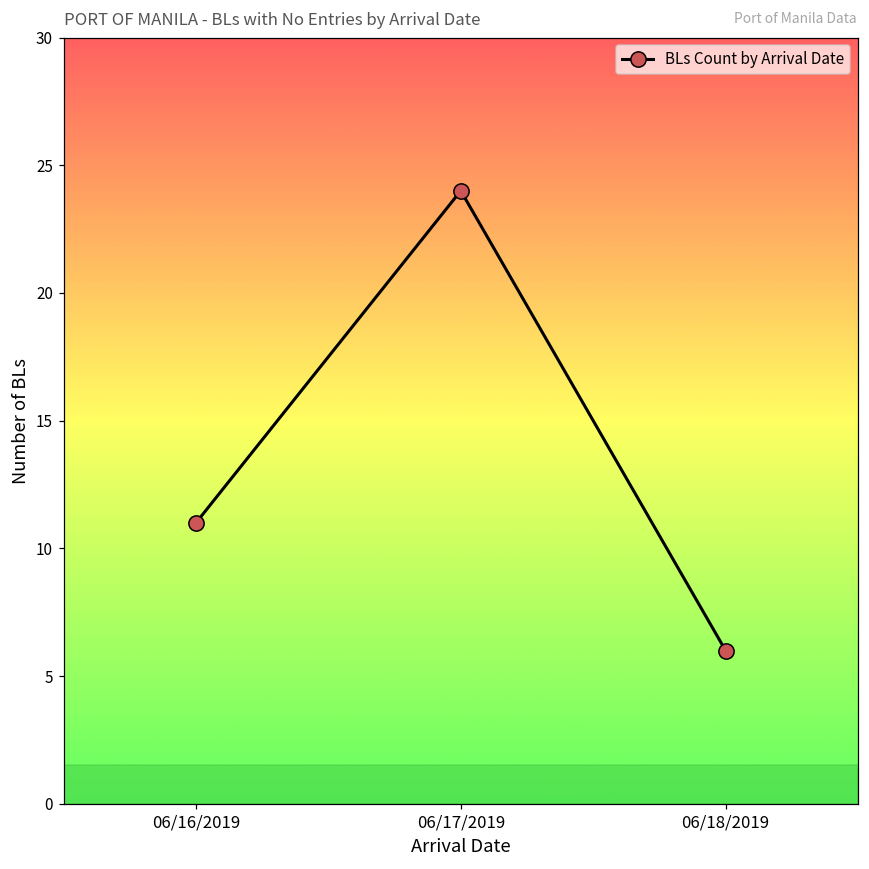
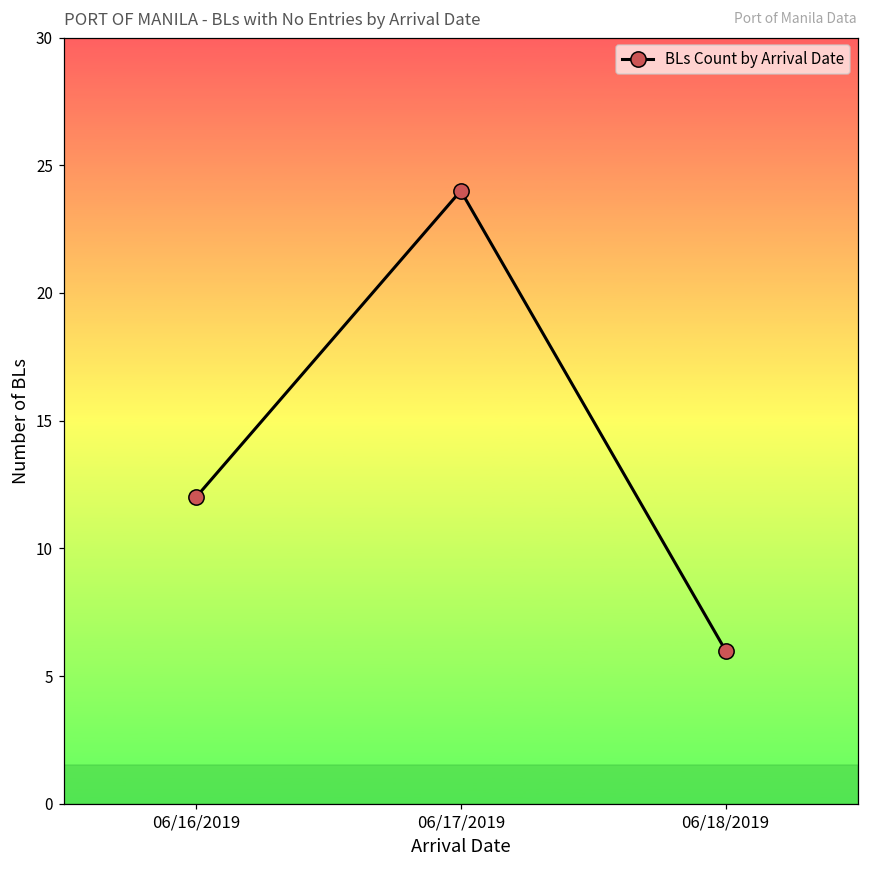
06/16/2019: 11 -> 12
